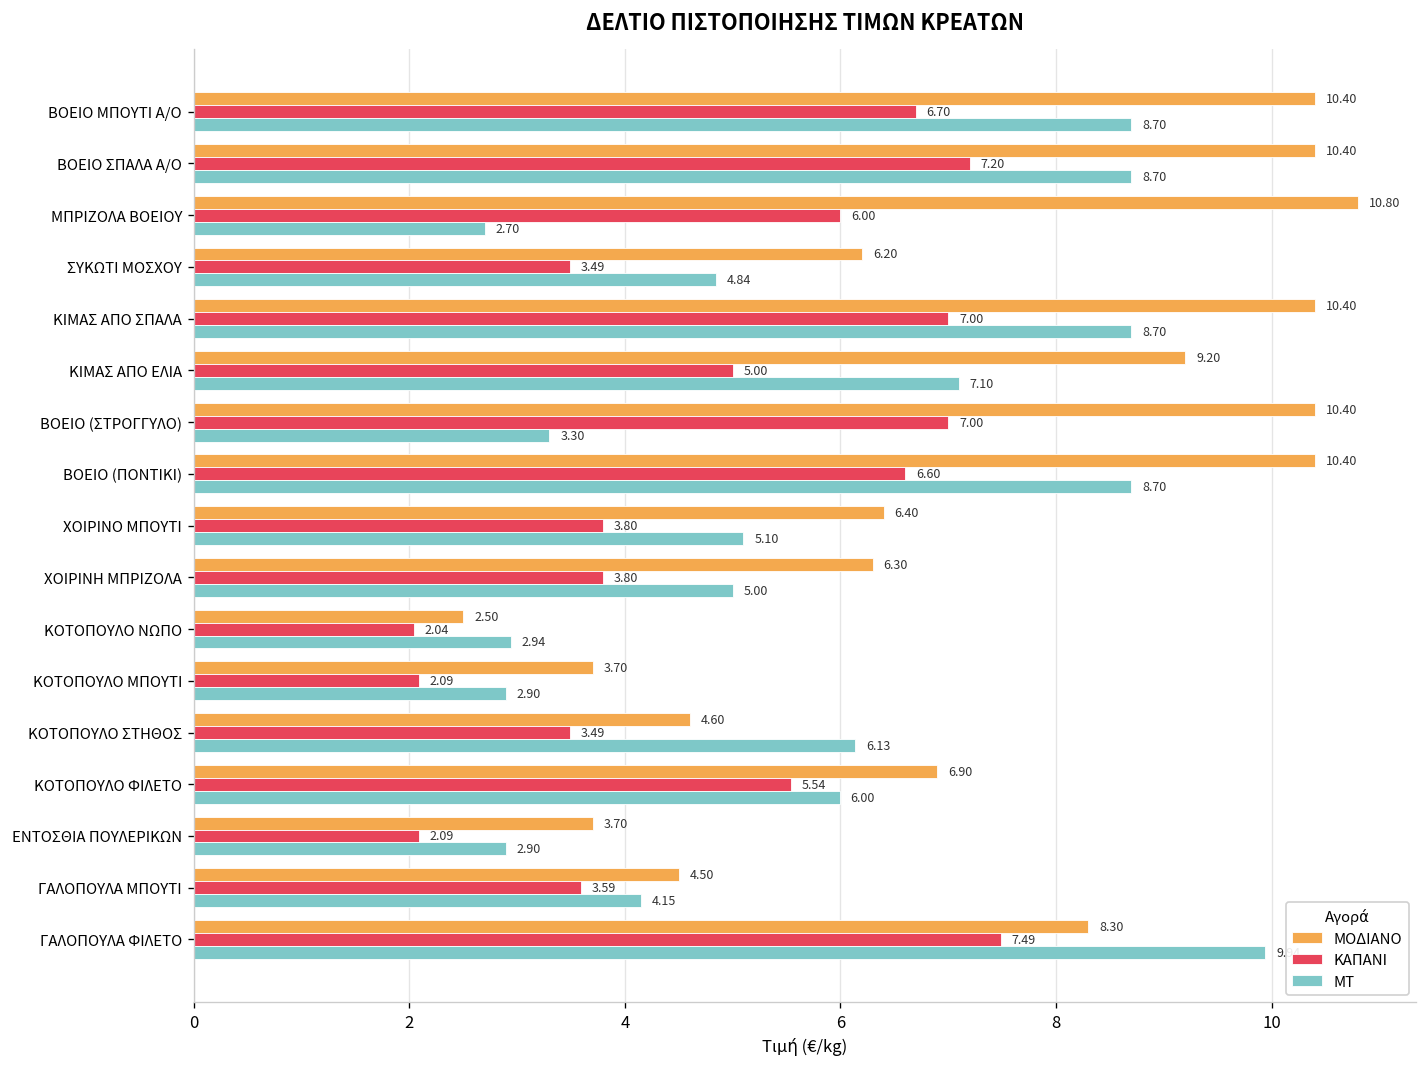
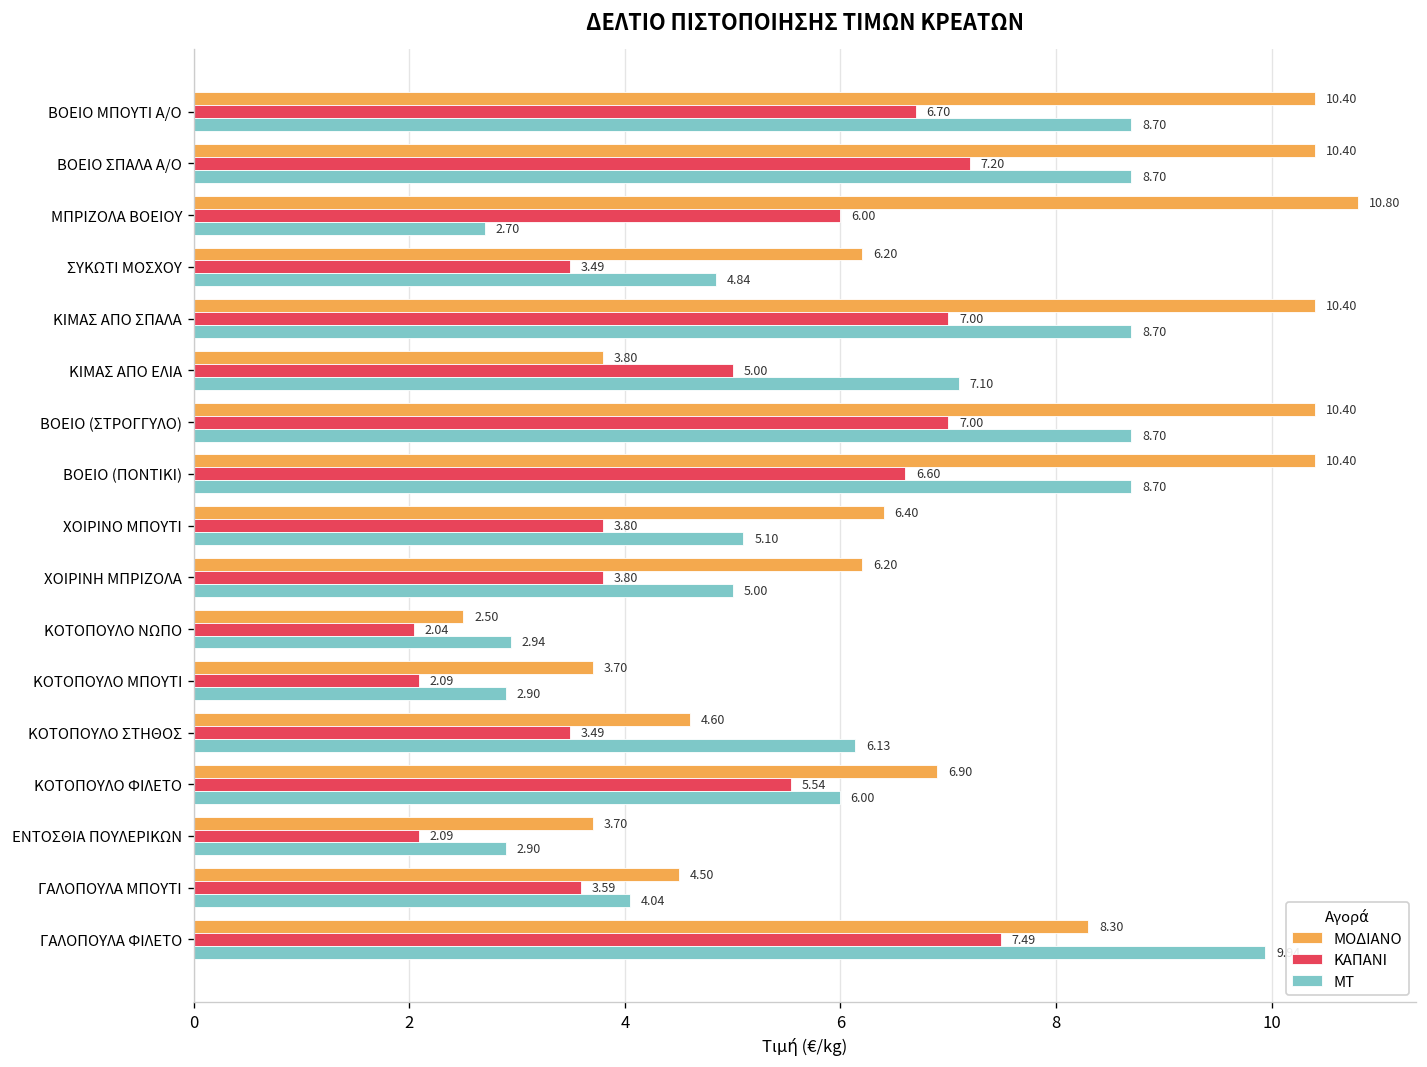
ΜΟΔΙΑΝΟ, ΚΙΜΑΣ ΑΠO ΕΛΙΑ: 9.20 -> 3.80
ΜΤ, ΒΟΕΙΟ (ΣΤΡΟΓΓΥΛΟ): 3.30 -> 8.70
ΜΟΔΙΑΝΟ, ΧΟΙΡΙΝΗ ΜΠΡΙΖΟΛΑ: 6.30 -> 6.20
ΜΤ, ΓΑΛΟΠΟΥΛΑ ΜΠΟΥΤΙ: 4.15 -> 4.04
